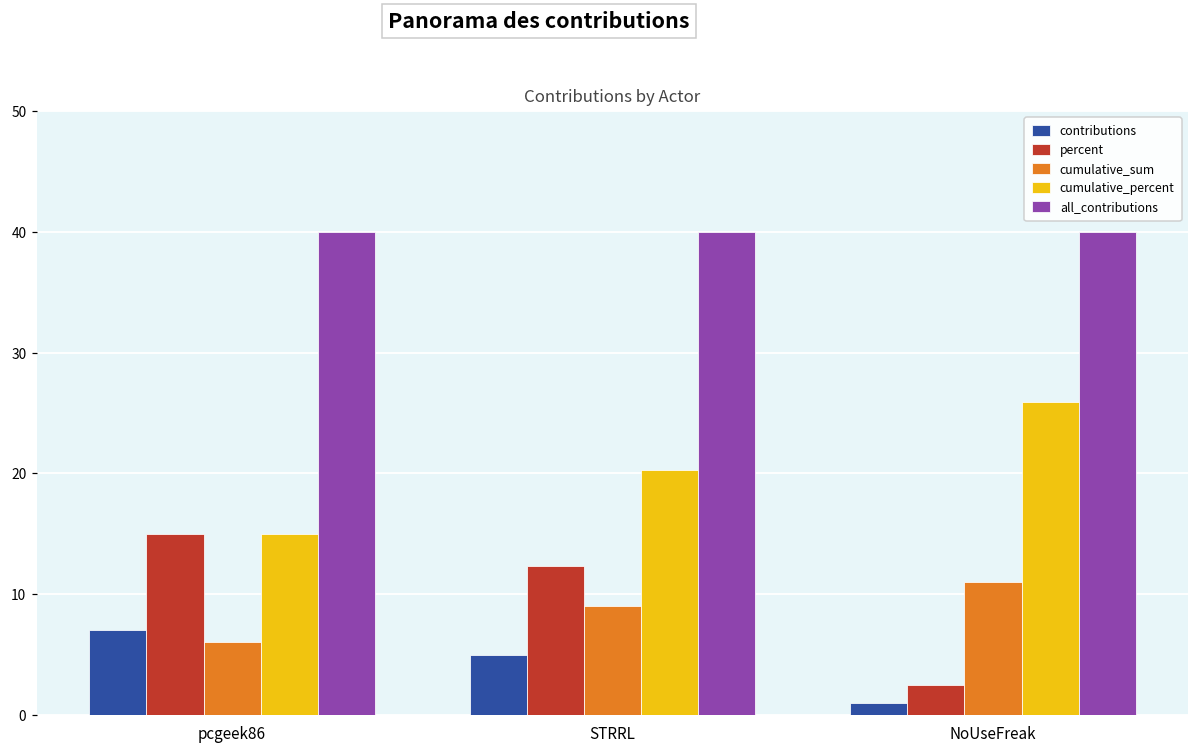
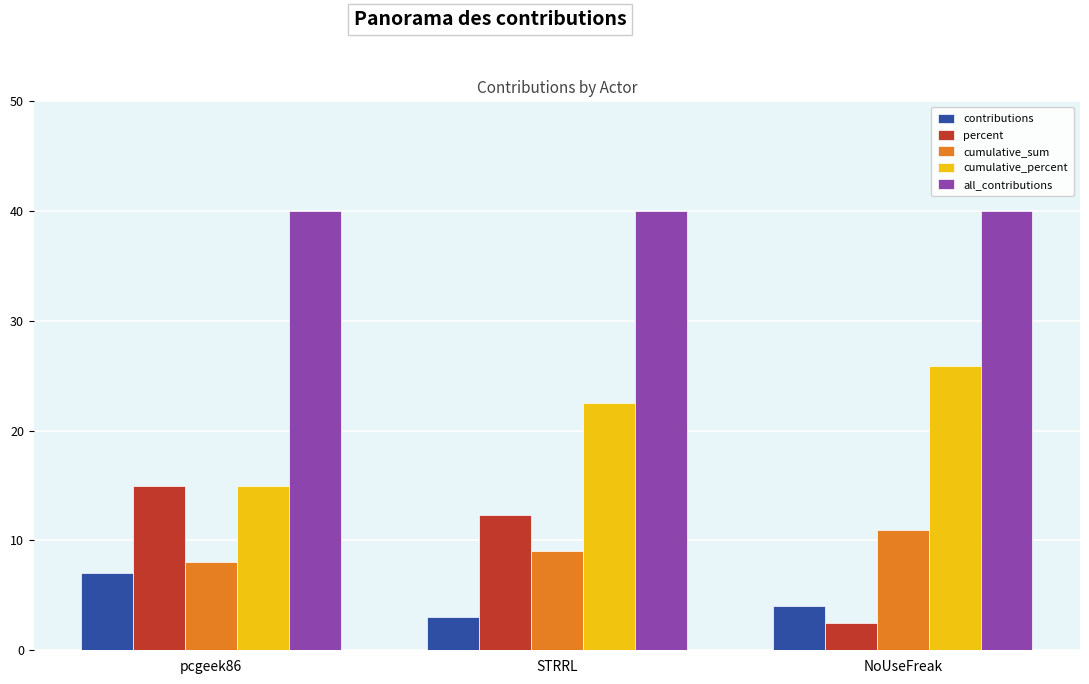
cumulative_sum, pcgeek86: 6 -> 8
contributions, STRRL: 5 -> 3
cumulative_percent, STRRL: 20.3 -> 22.5
contributions, NoUseFreak: 1 -> 4
